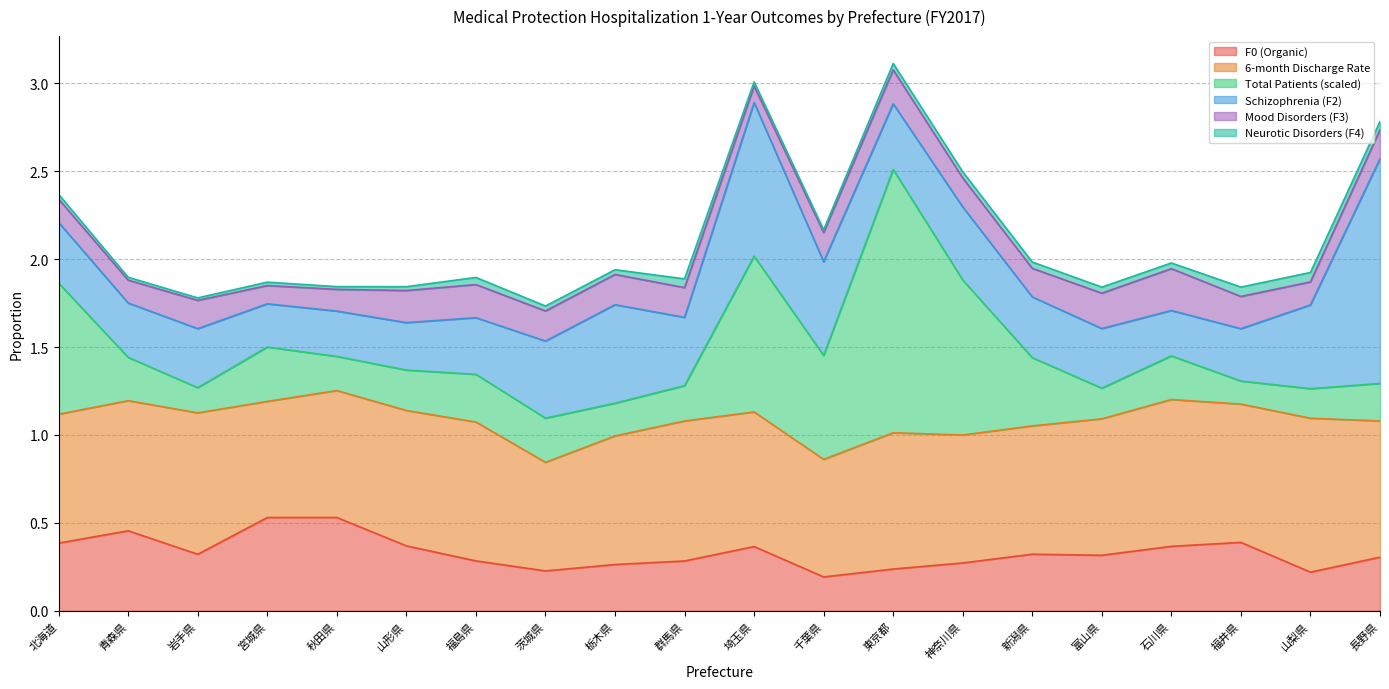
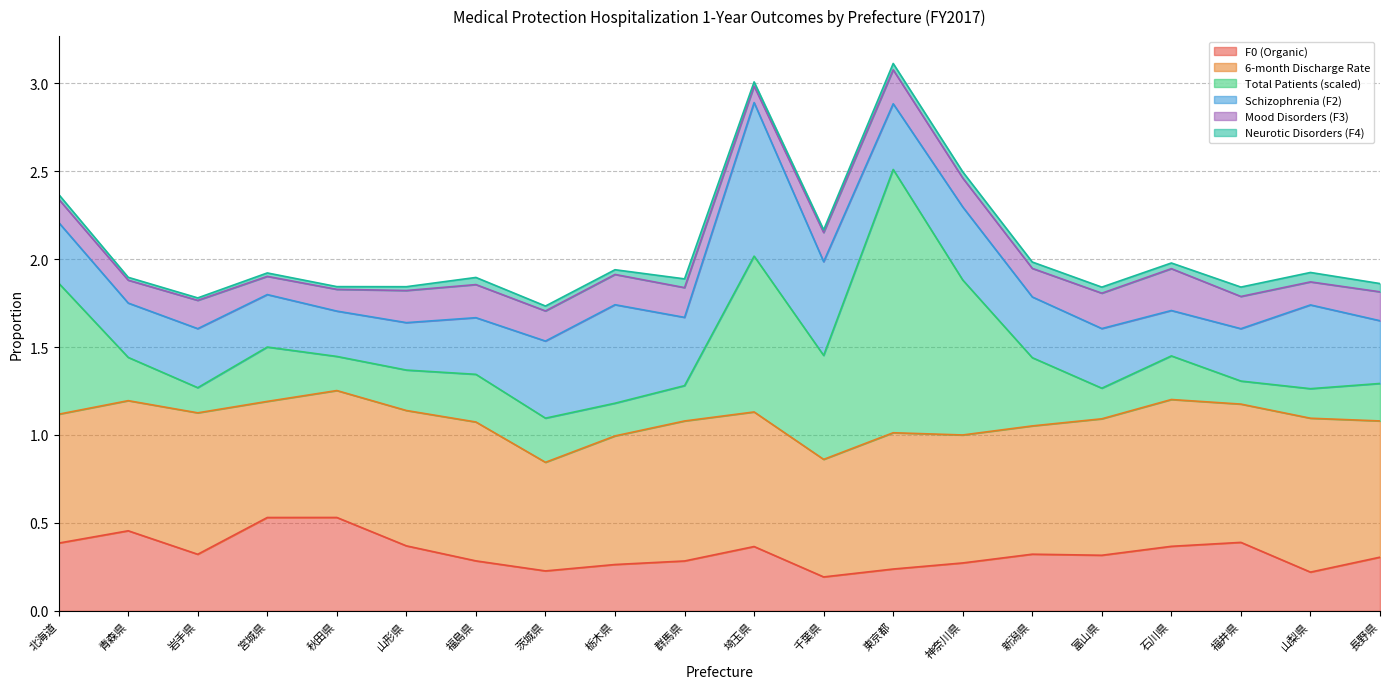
Schizophrenia (F2), 宮城県: 0.25 -> 0.30
Schizophrenia (F2), 長野県: 1.28 -> 0.36
